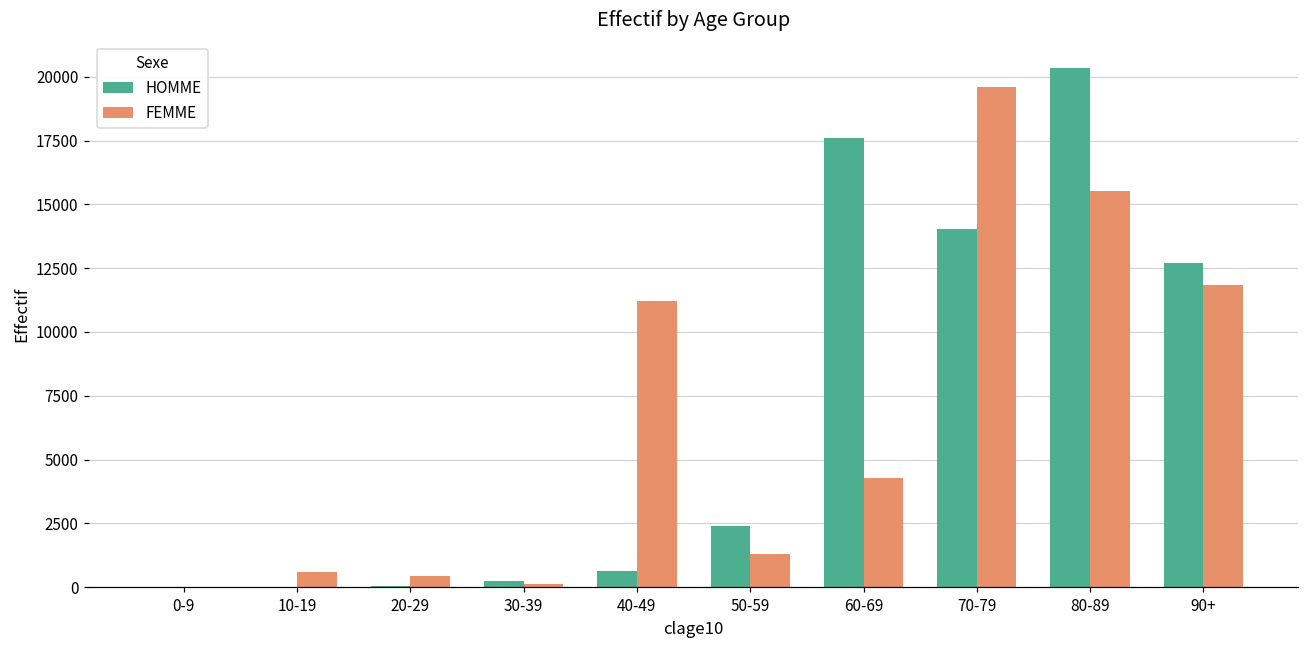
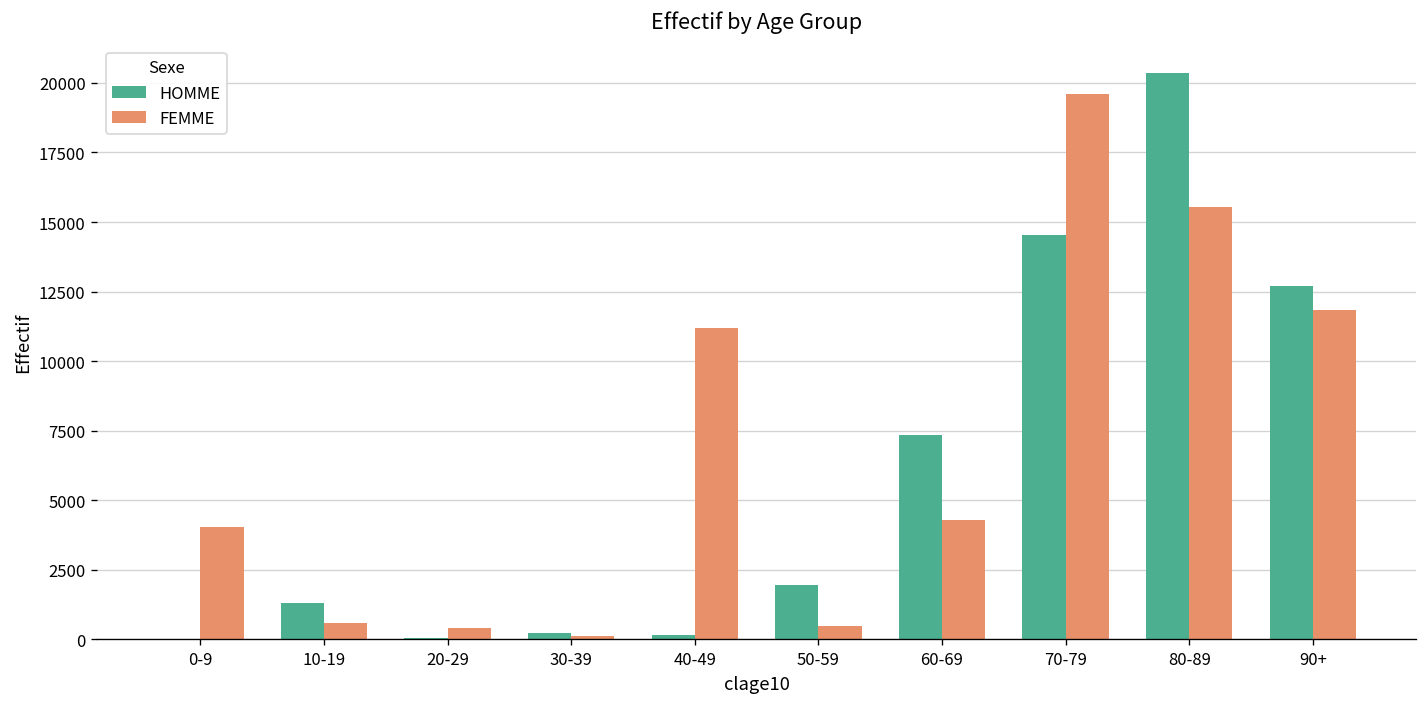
FEMME, 0-9: 0 -> 4100
HOMME, 10-19: 0 -> 1300
HOMME, 40-49: 600 -> 200
HOMME, 50-59: 2400 -> 2000
FEMME, 50-59: 1300 -> 500
HOMME, 60-69: 17600 -> 7300
HOMME, 70-79: 14100 -> 14500
